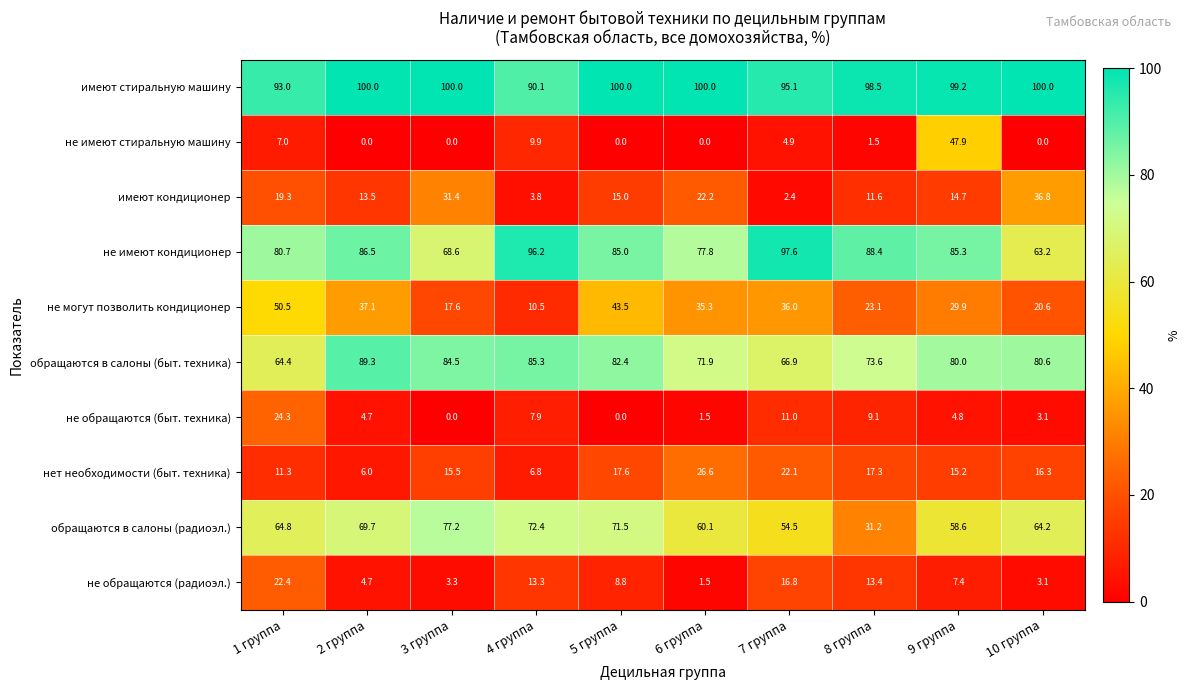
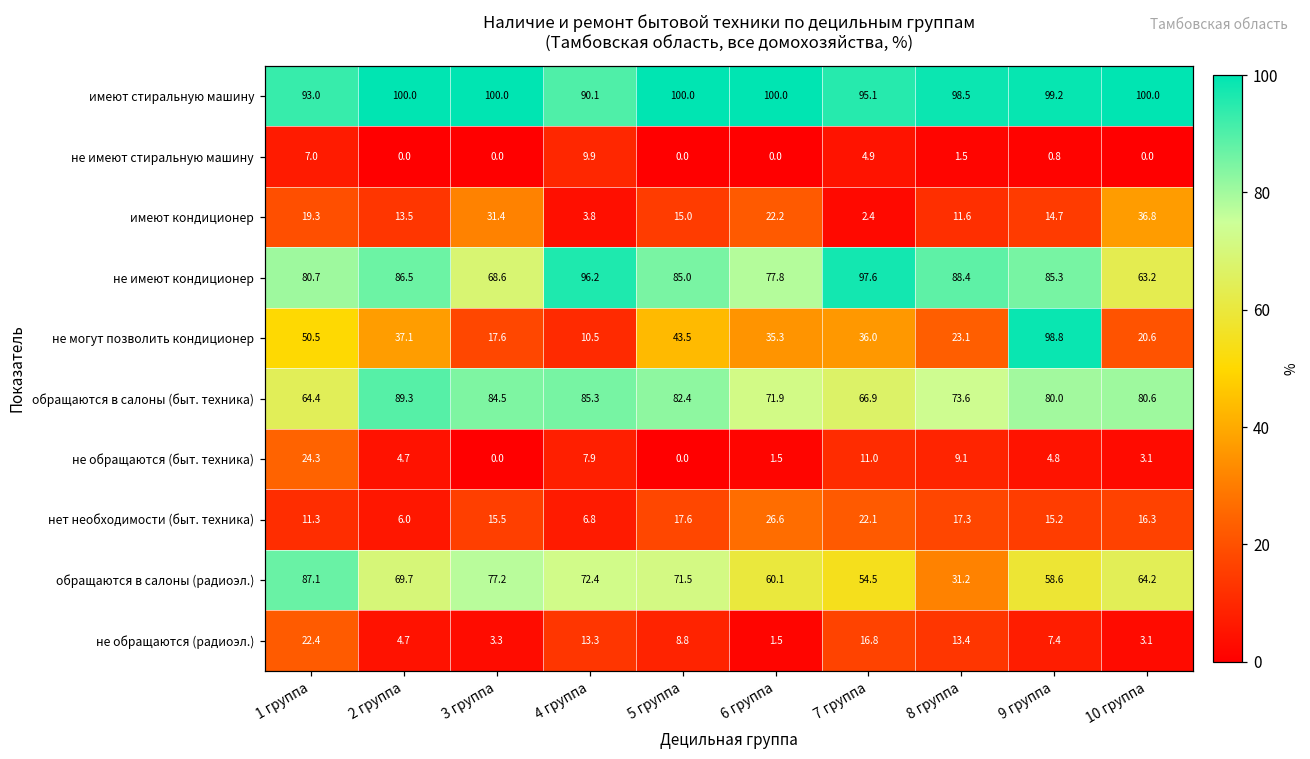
не имеют стиральную машину, 9 группа: 47.9 -> 0.8
не могут позволить кондиционер, 9 группа: 29.9 -> 98.8
обращаются в салоны (радиоэл.), 1 группа: 64.8 -> 87.1
